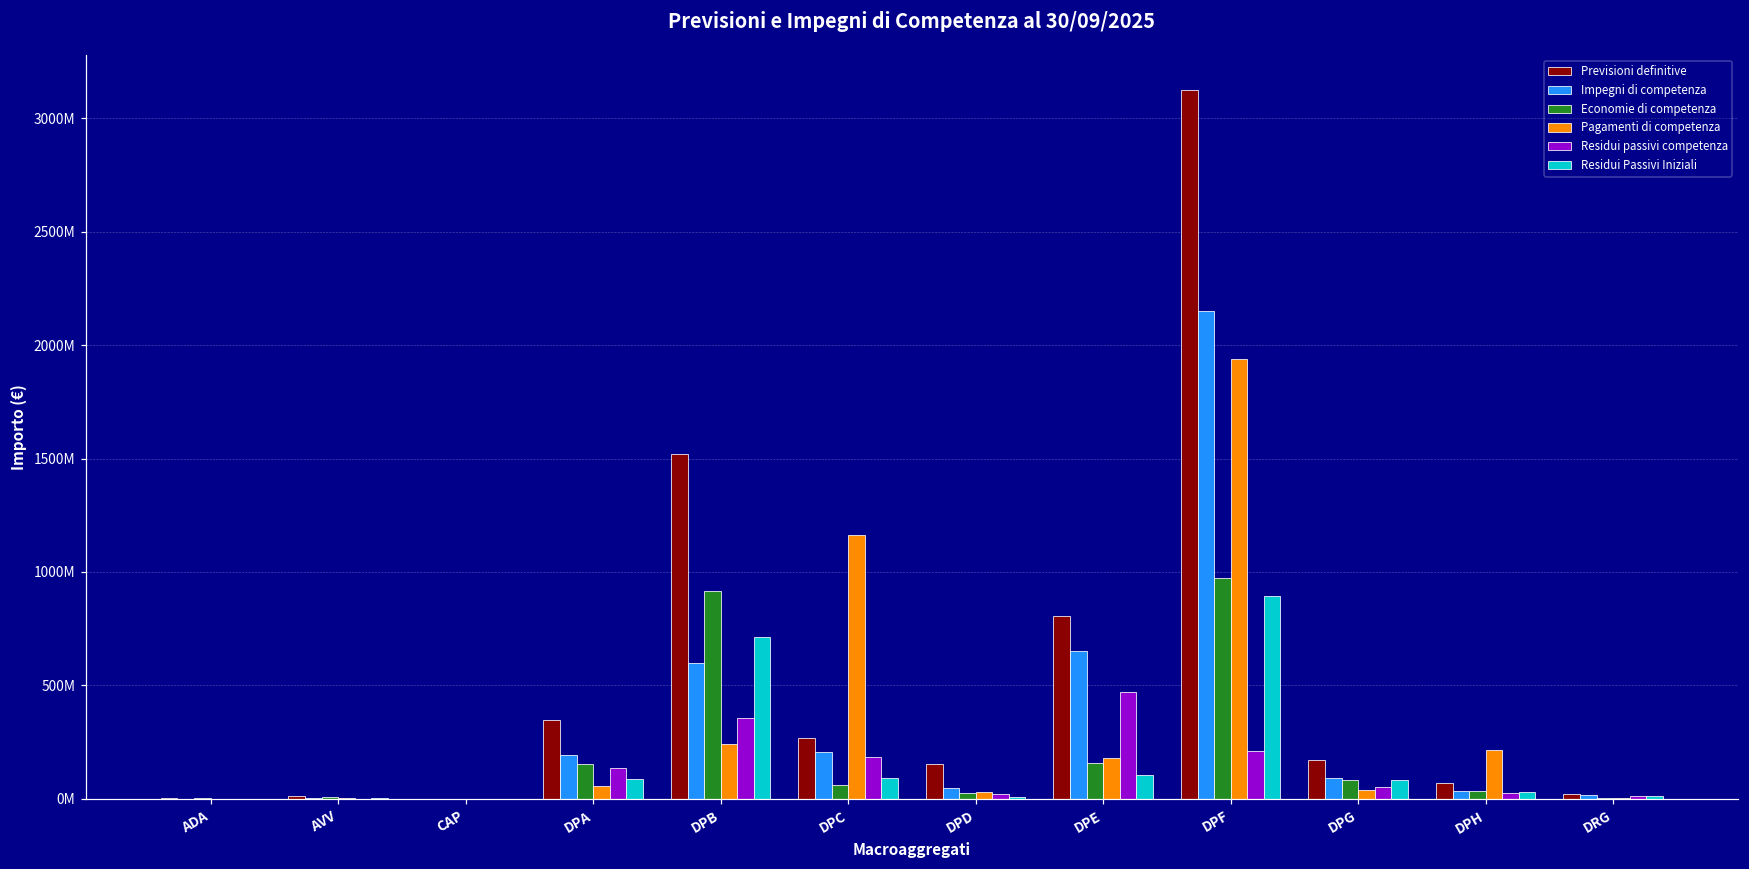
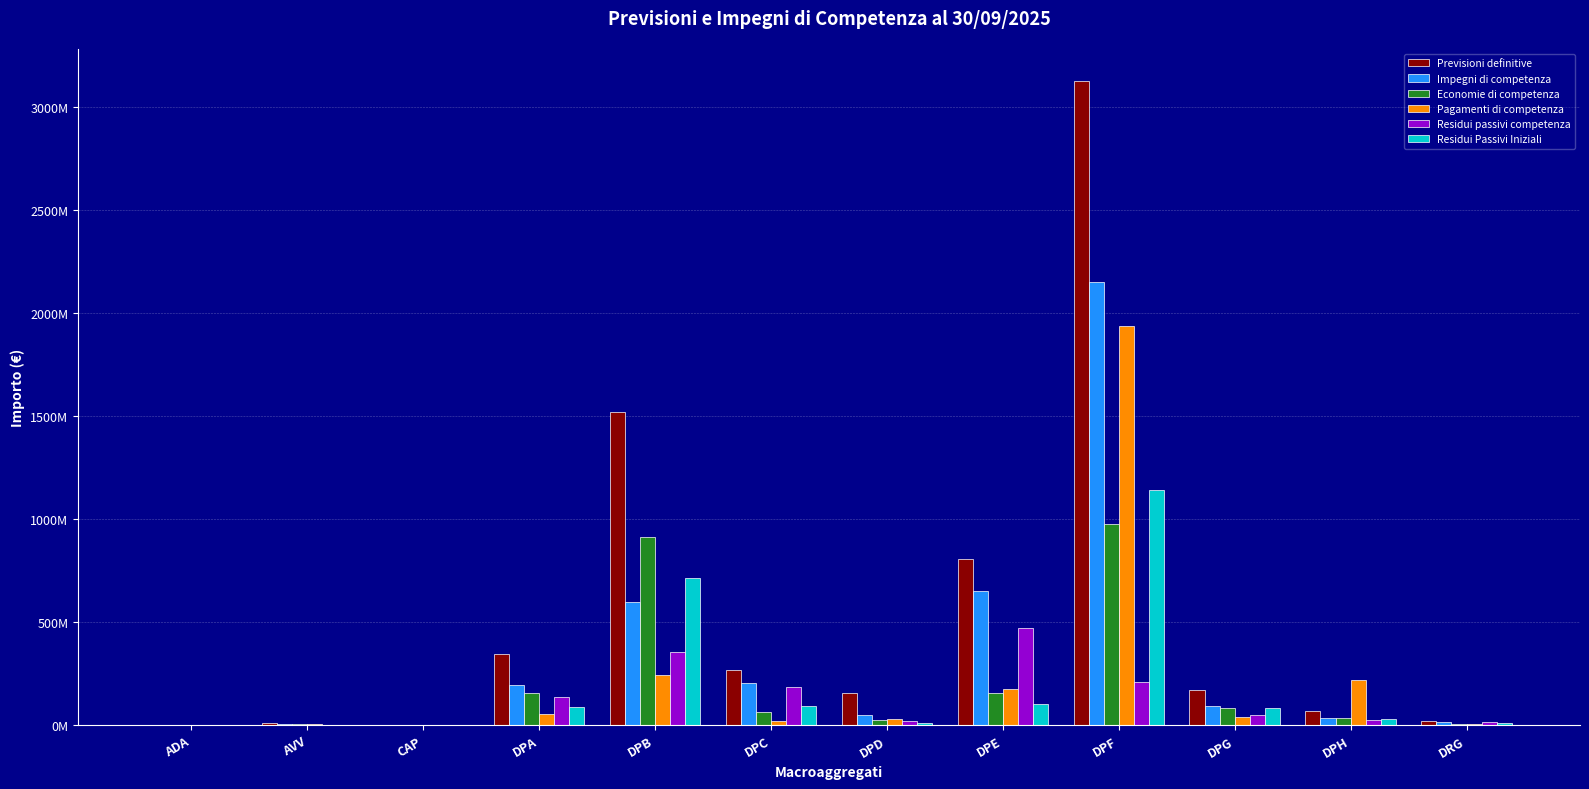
Pagamenti di competenza, DPC: 1160000000 -> 20000000
Residui Passivi Iniziali, DPF: 900000000 -> 1140000000
